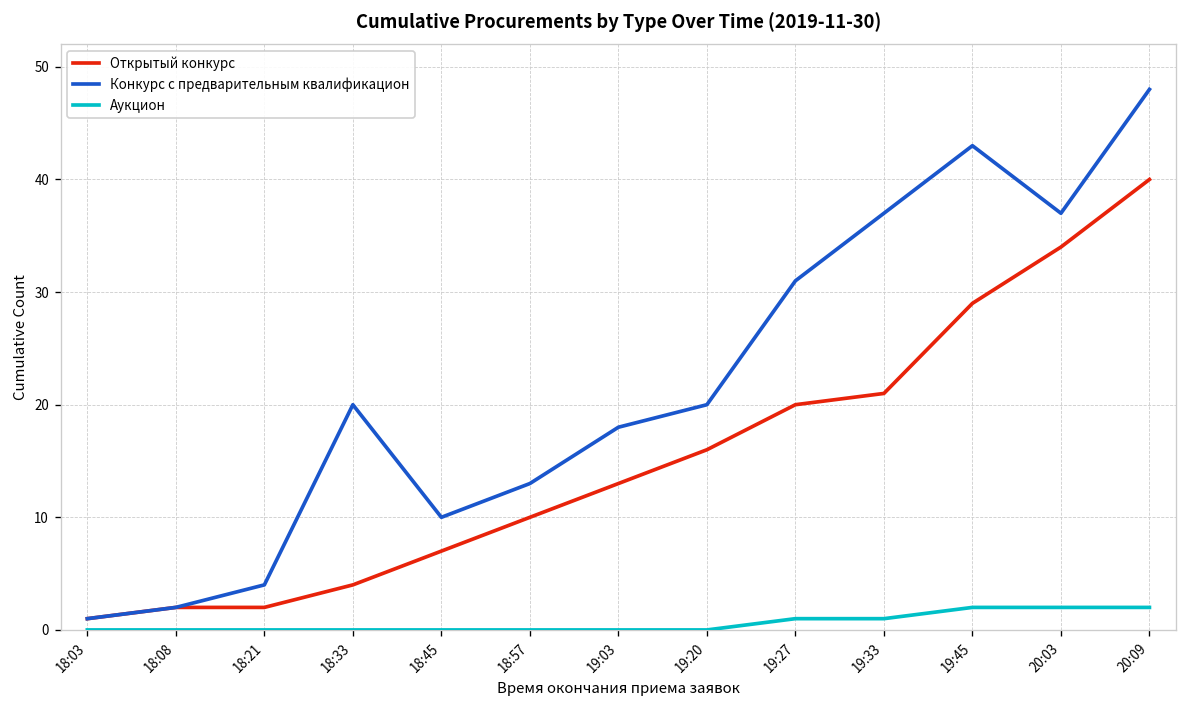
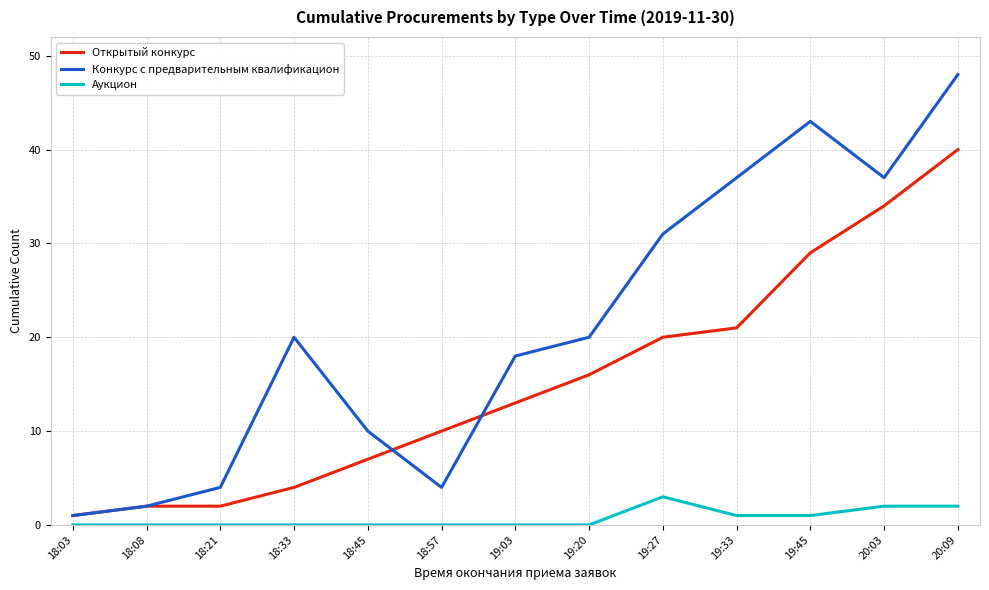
Конкурс с предварительным квалификацион, 18:57: 13 -> 4
Аукцион, 19:27: 1 -> 3
Аукцион, 19:45: 2 -> 1
